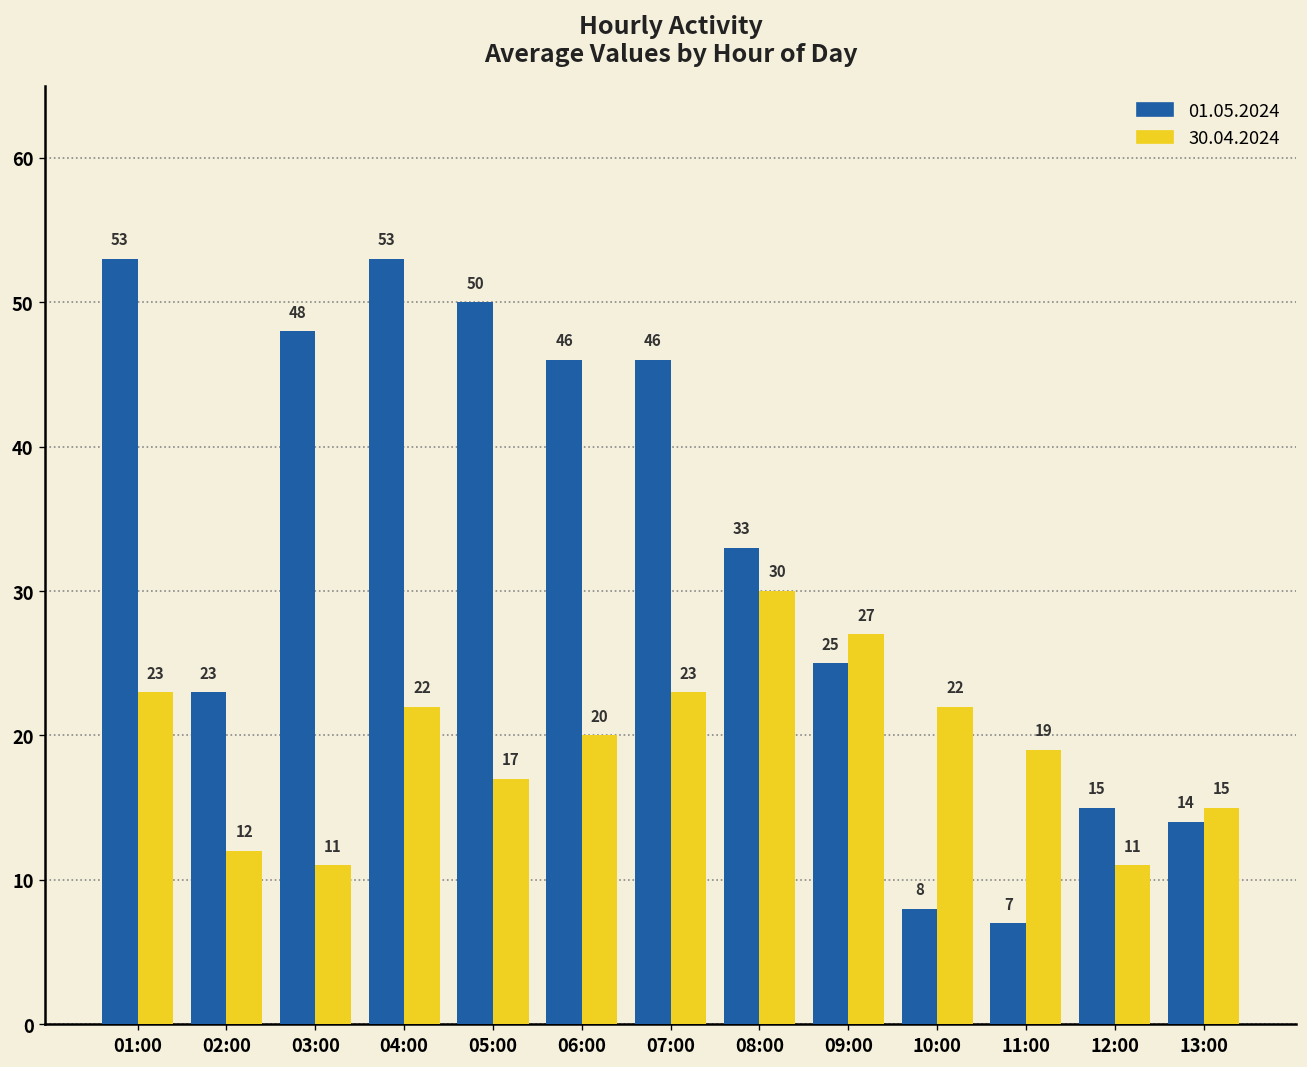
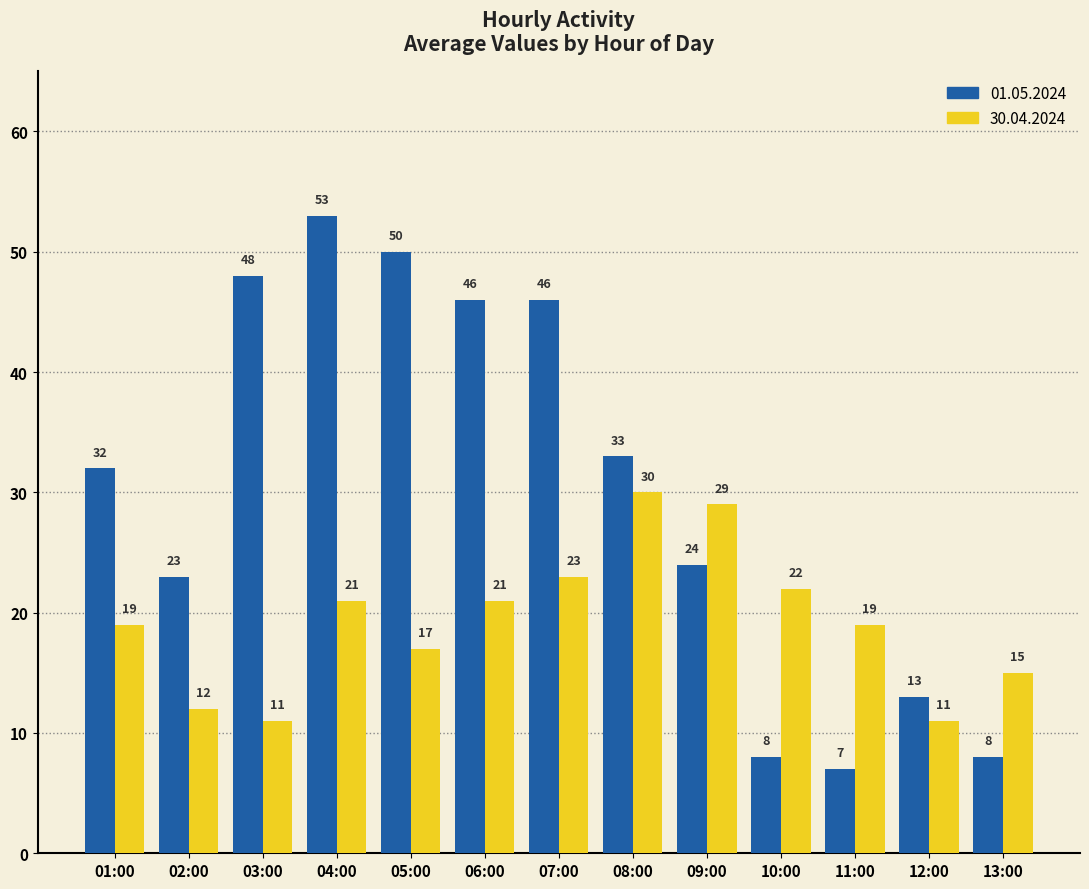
01.05.2024, 01:00: 53 -> 32
30.04.2024, 01:00: 23 -> 19
30.04.2024, 04:00: 22 -> 21
30.04.2024, 06:00: 20 -> 21
01.05.2024, 09:00: 25 -> 24
30.04.2024, 09:00: 27 -> 29
01.05.2024, 12:00: 15 -> 13
01.05.2024, 13:00: 14 -> 8
